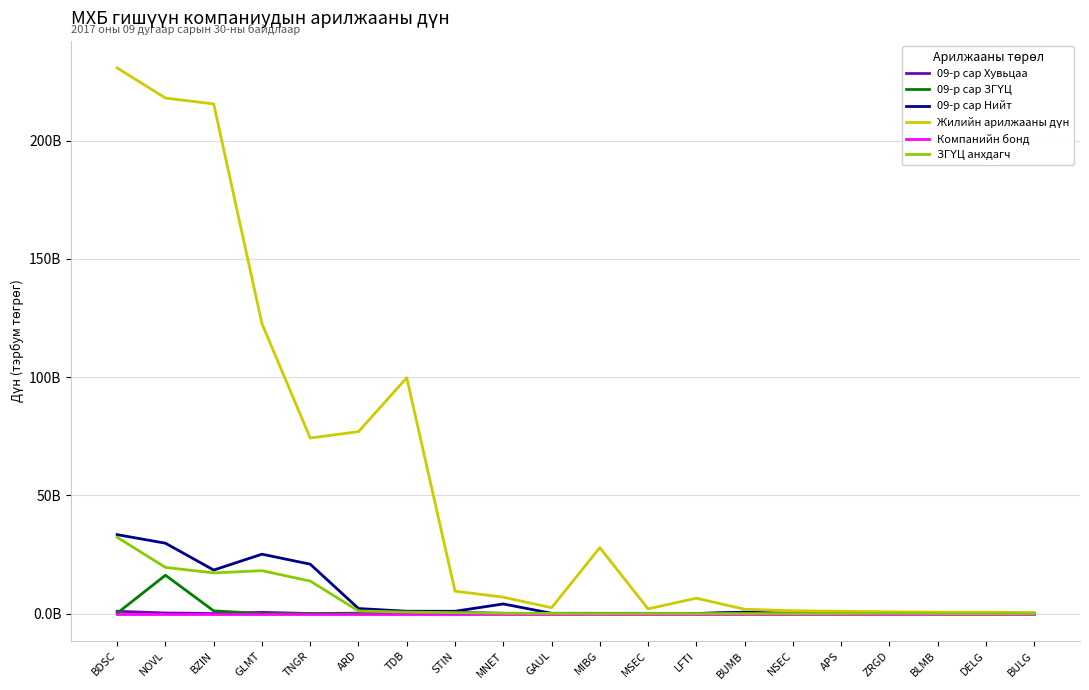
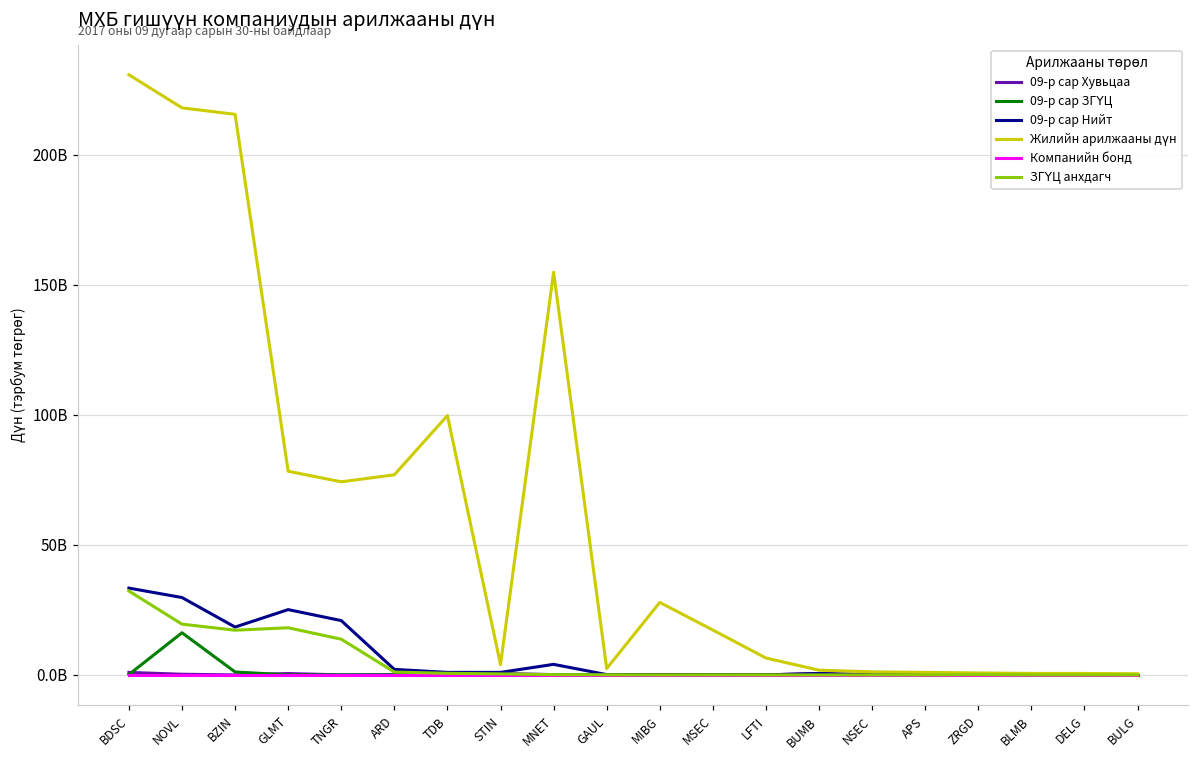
Жилийн арилжааны дүн, GLMT: 123000000000 -> 78000000000
Жилийн арилжааны дүн, STIN: 9000000000 -> 4000000000
Жилийн арилжааны дүн, MNET: 7000000000 -> 155000000000
Жилийн арилжааны дүн, MSEC: 2000000000 -> 17000000000
